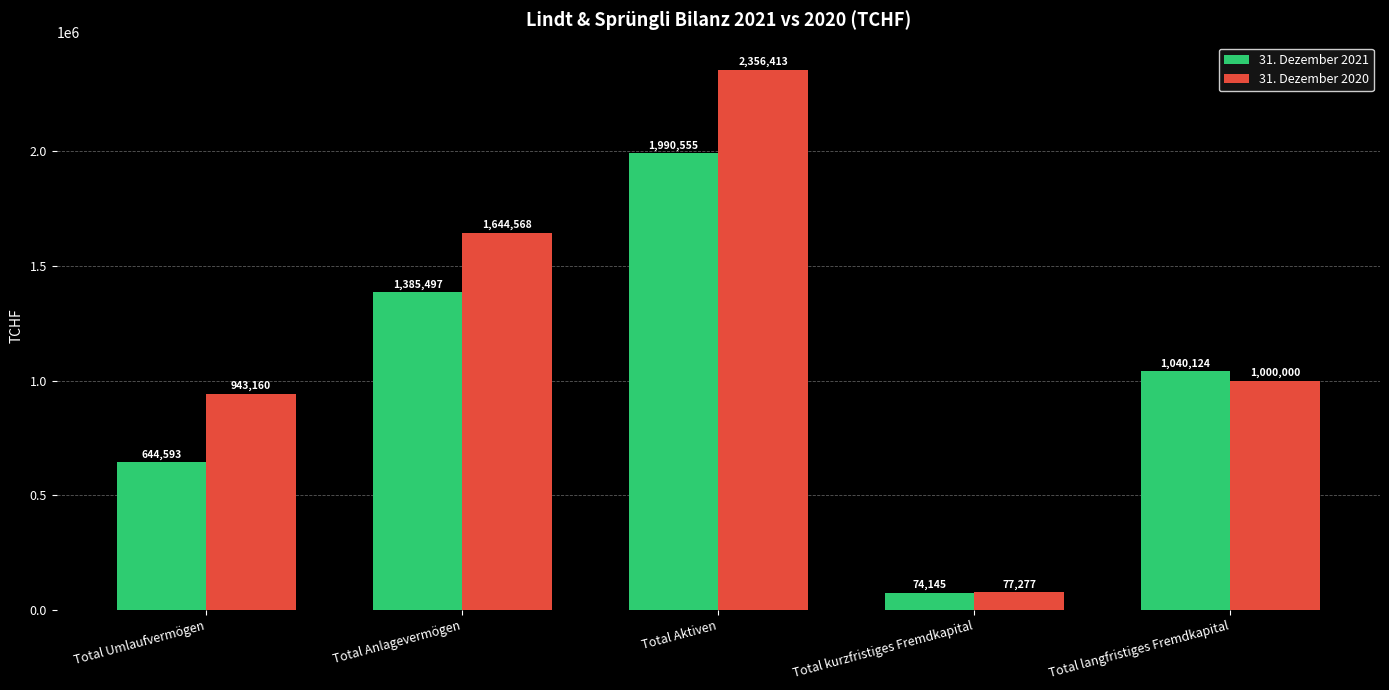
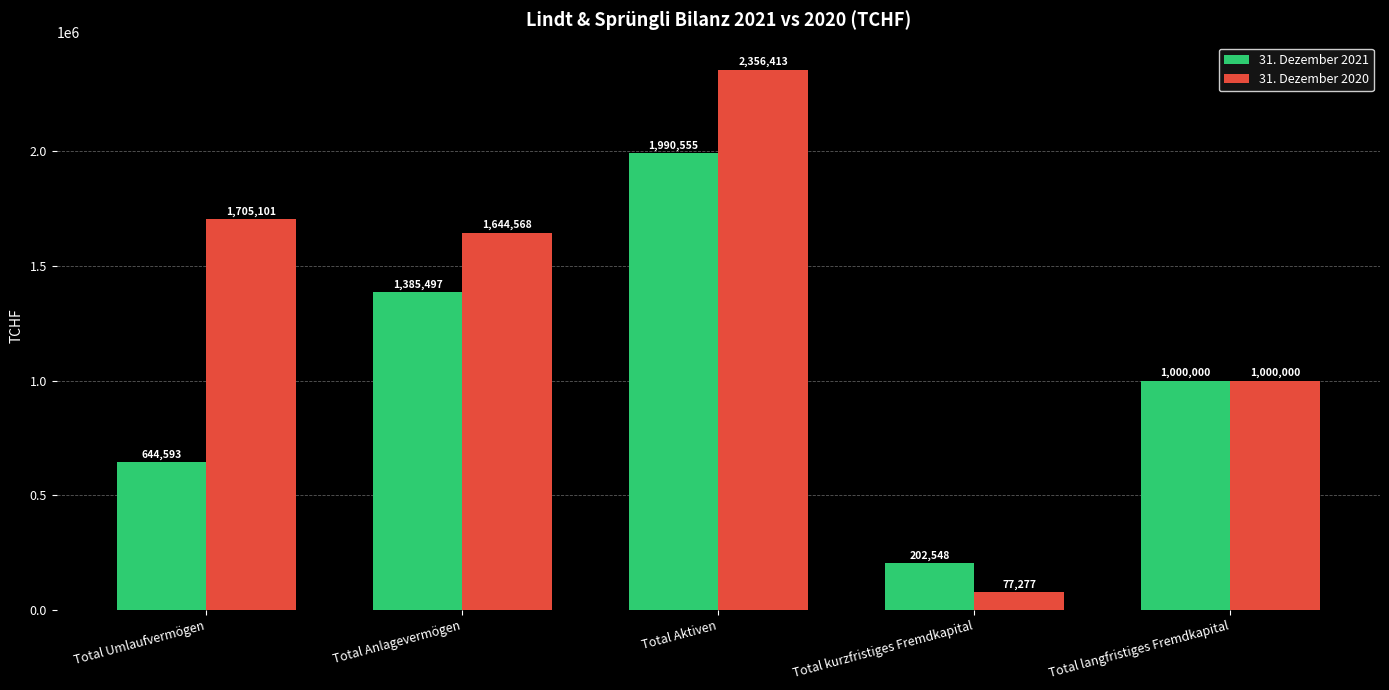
31. Dezember 2020, Total Umlaufvermögen: 943,160 -> 1,705,101
31. Dezember 2021, Total kurzfristiges Fremdkapital: 74,145 -> 202,548
31. Dezember 2021, Total langfristiges Fremdkapital: 1,040,124 -> 1,000,000
